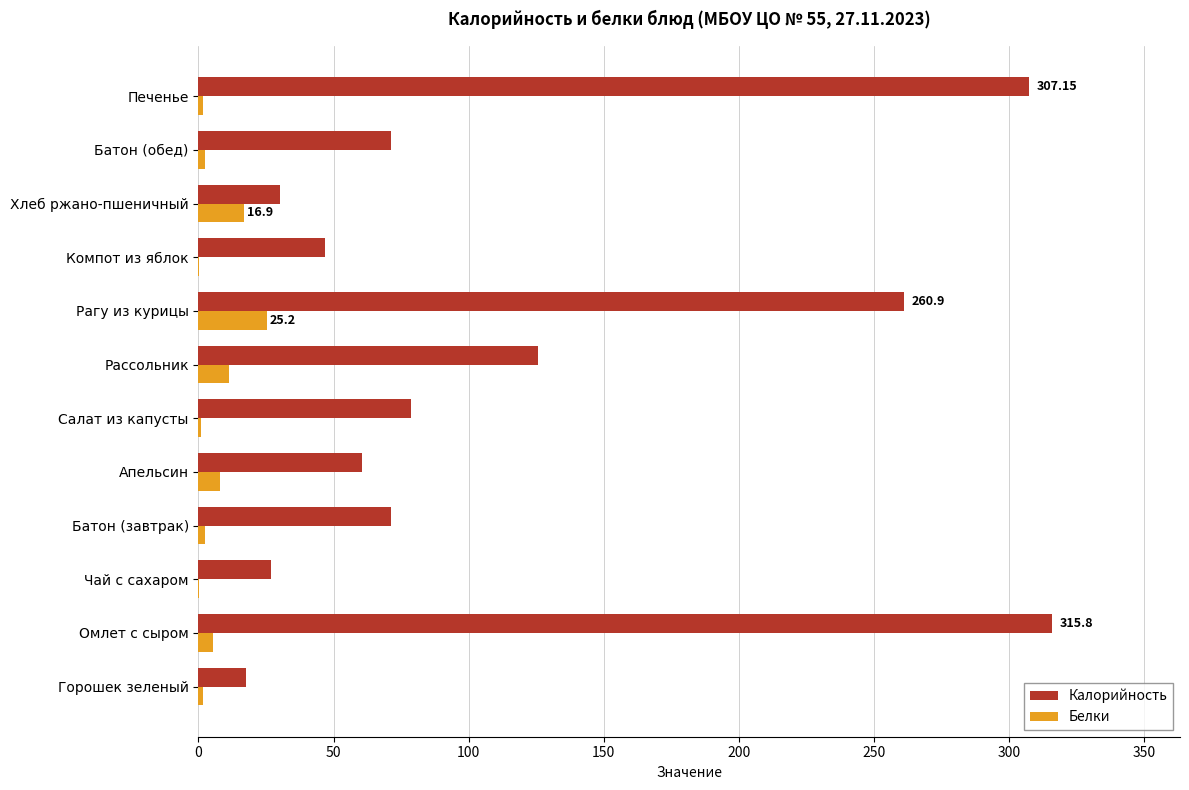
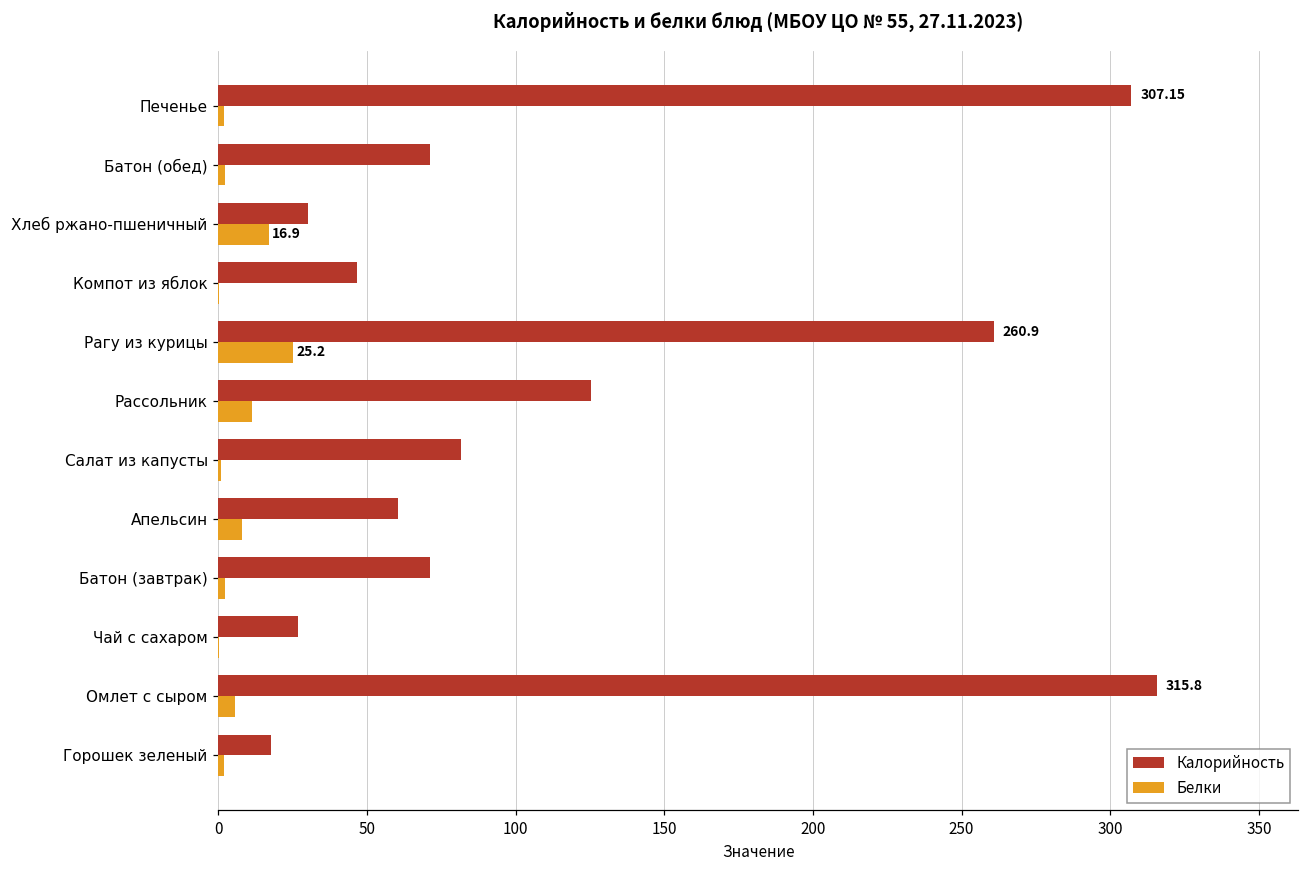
Калорийность, Салат из капусты: 79 -> 82
